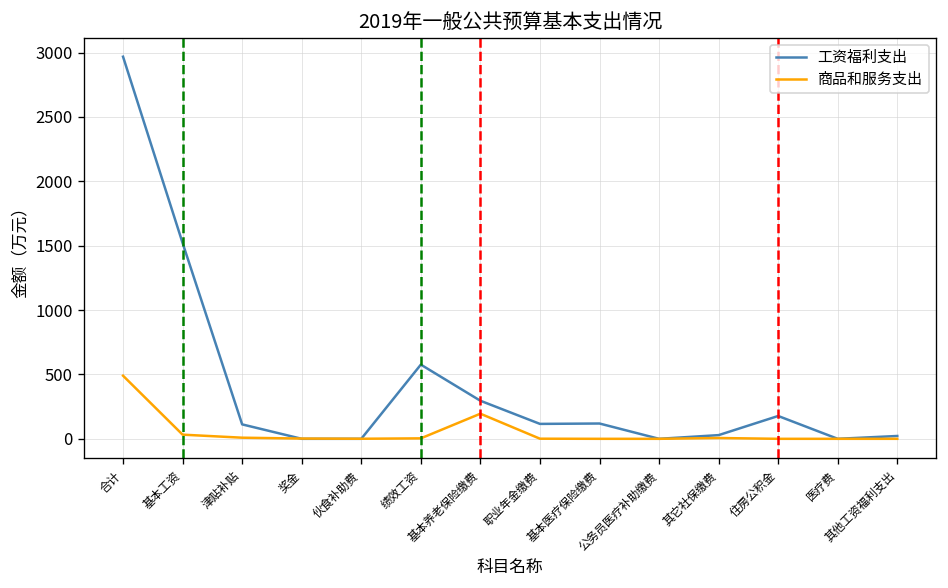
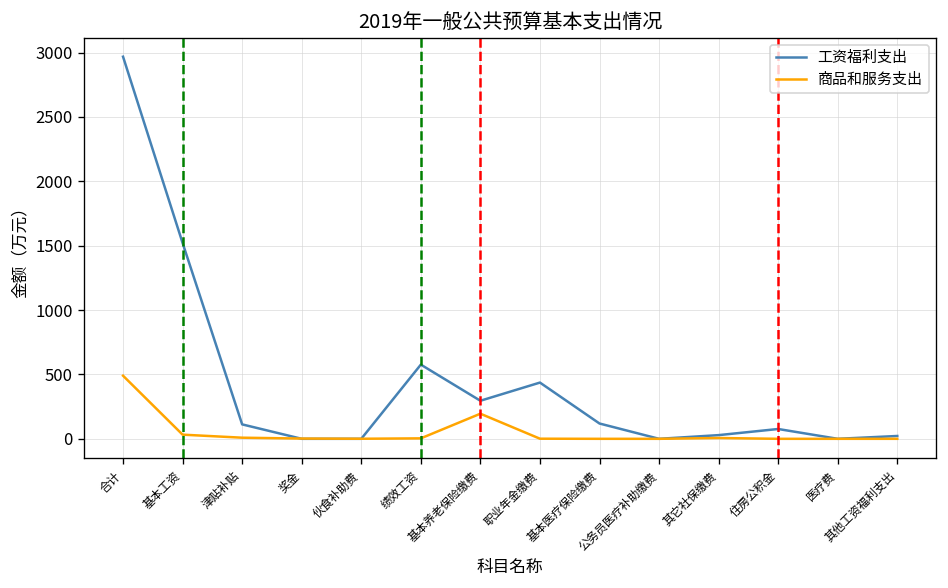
工资福利支出, 职业年金缴费: 120 -> 440
工资福利支出, 住房公积金: 180 -> 80
